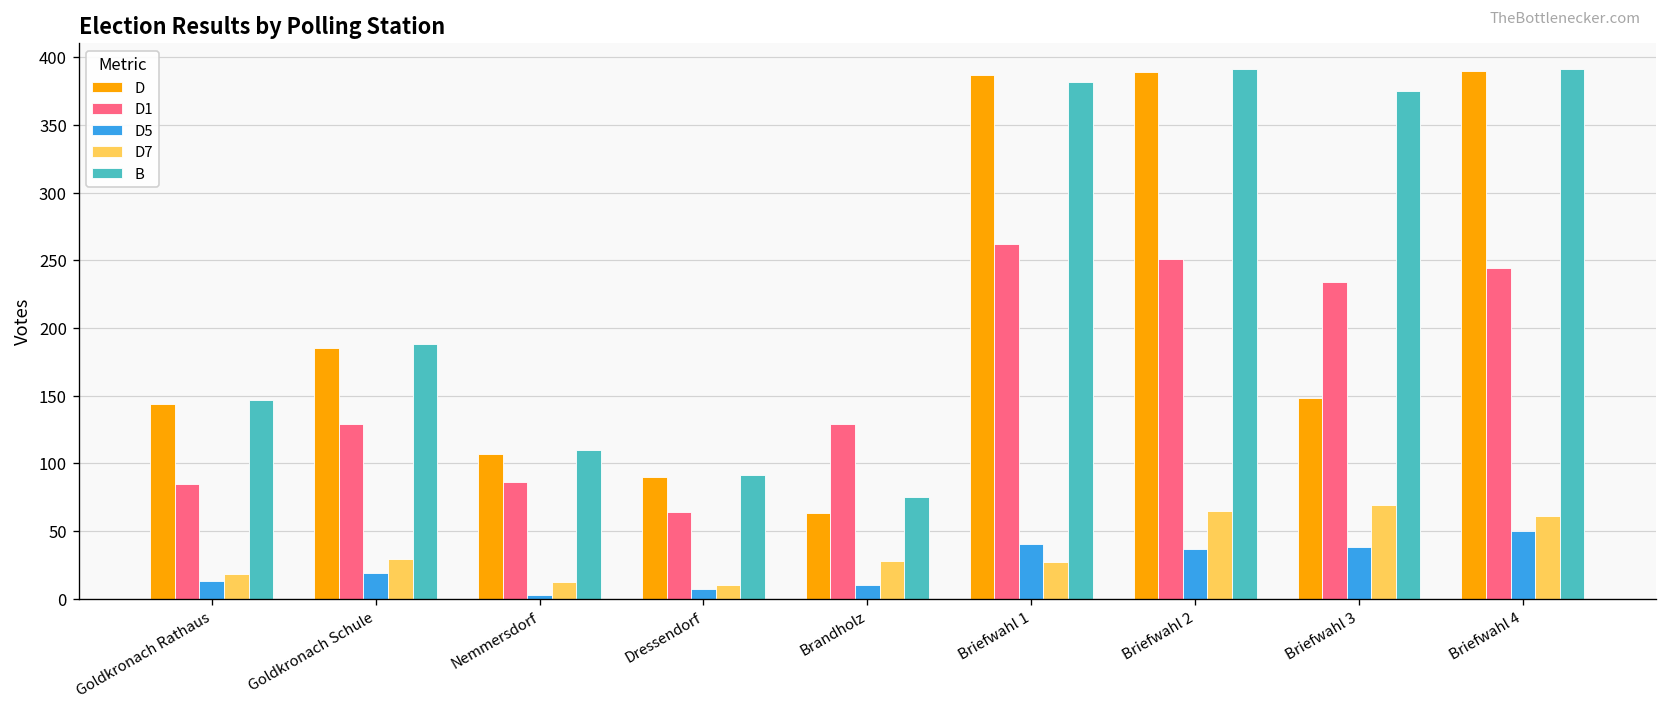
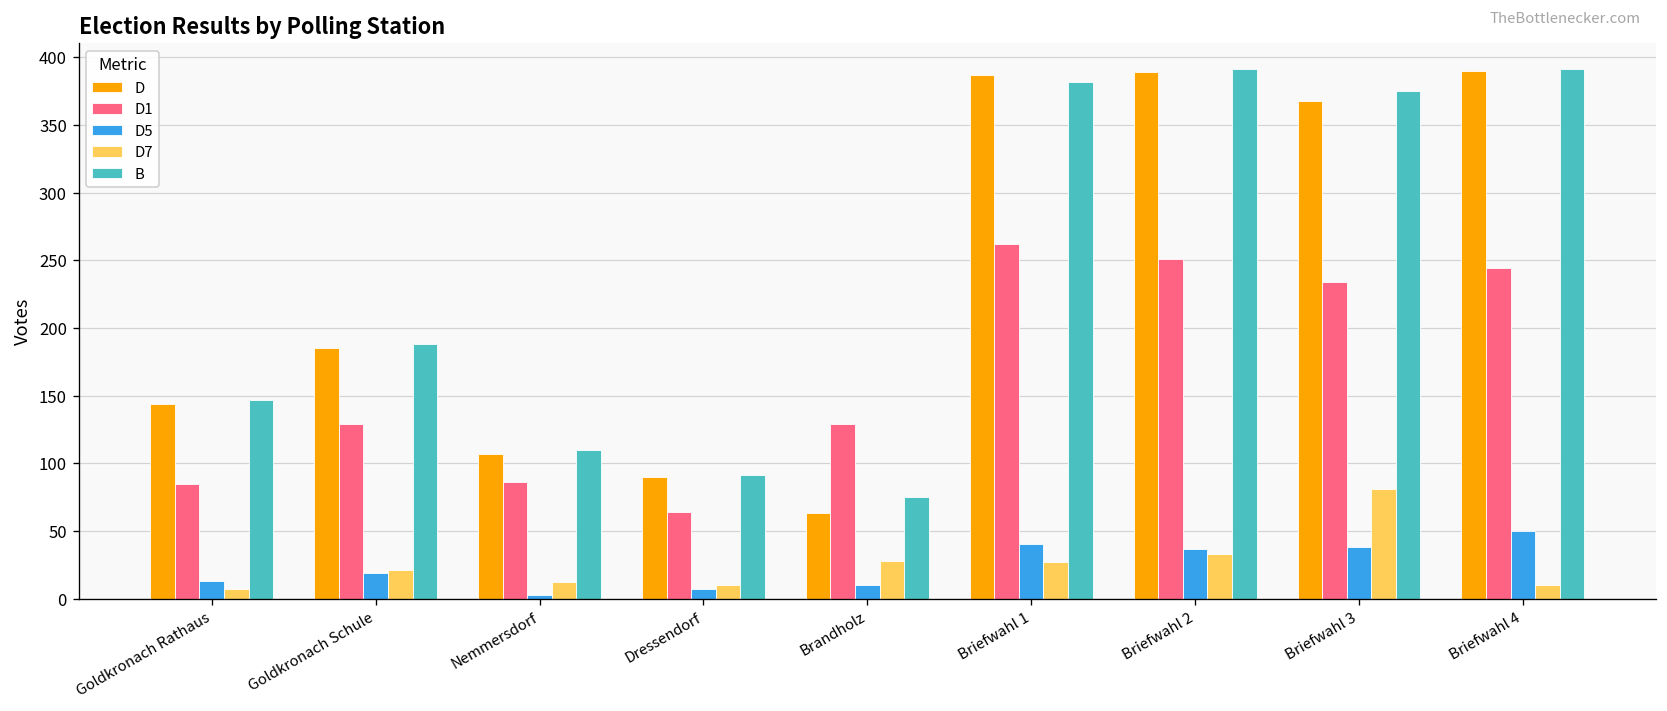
D7, Goldkronach Rathaus: 18 -> 7
D7, Goldkronach Schule: 29 -> 21
D7, Briefwahl 2: 65 -> 33
D, Briefwahl 3: 148 -> 368
D7, Briefwahl 3: 69 -> 81
D7, Briefwahl 4: 61 -> 10
